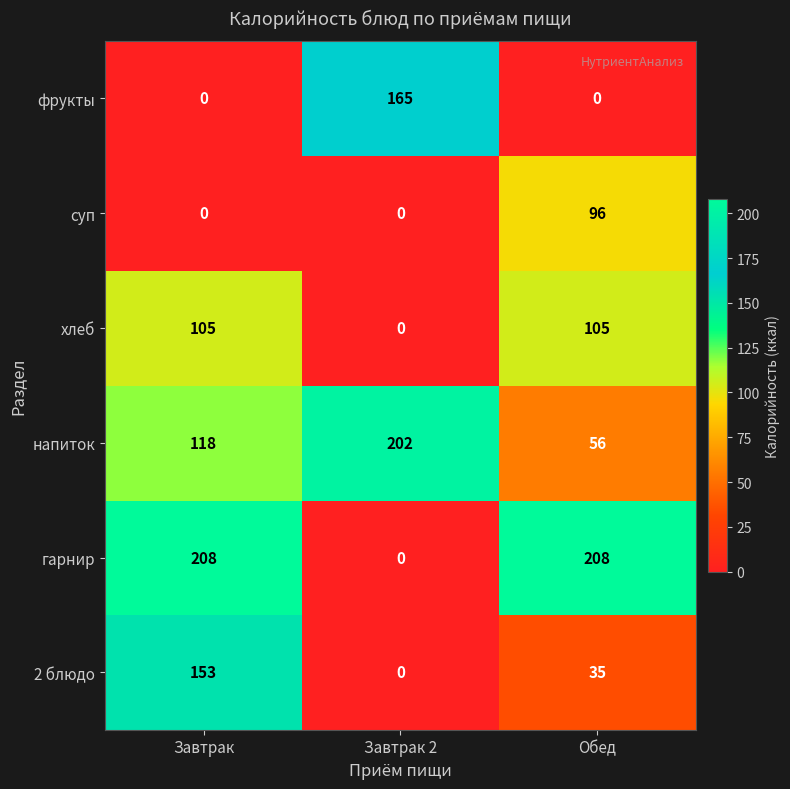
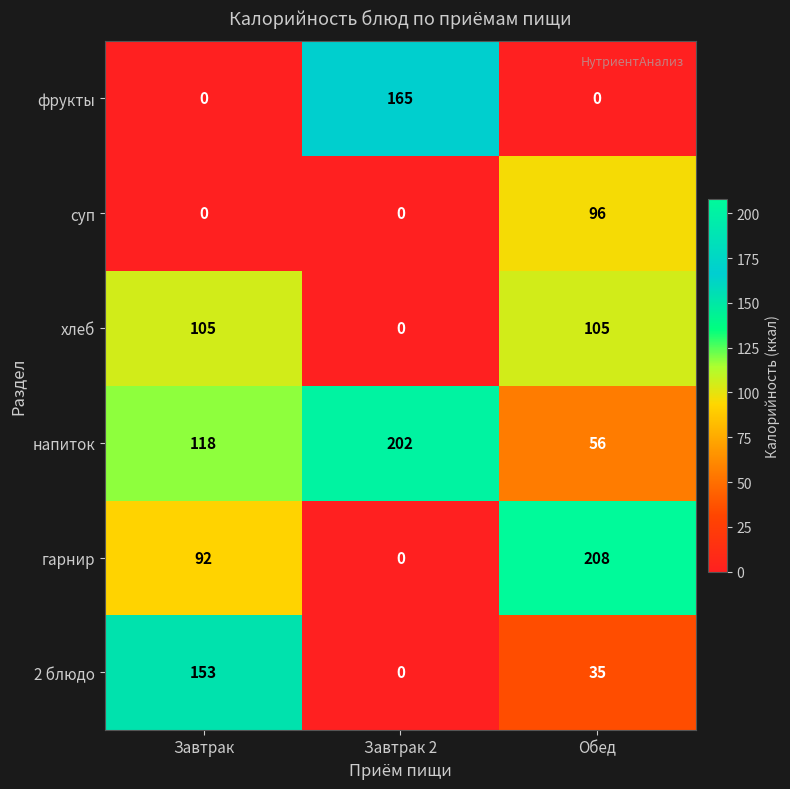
гарнир, Завтрак: 208 -> 92
